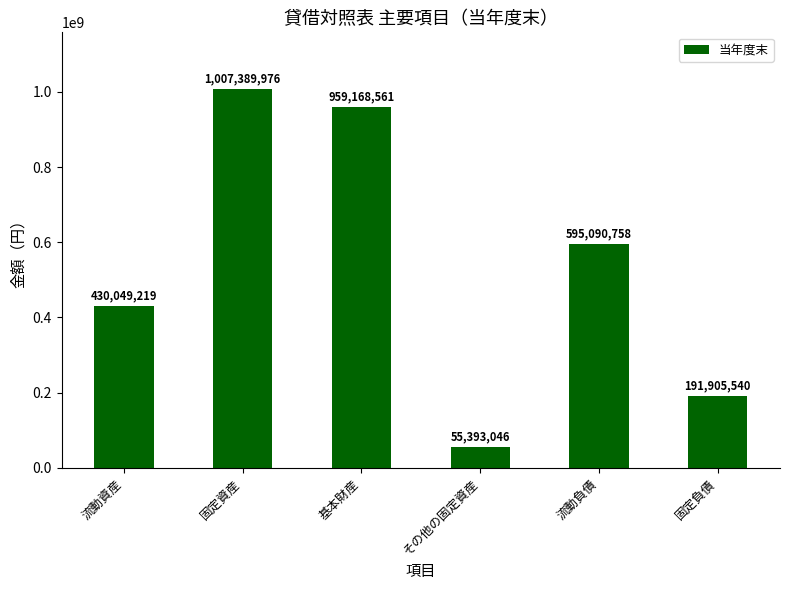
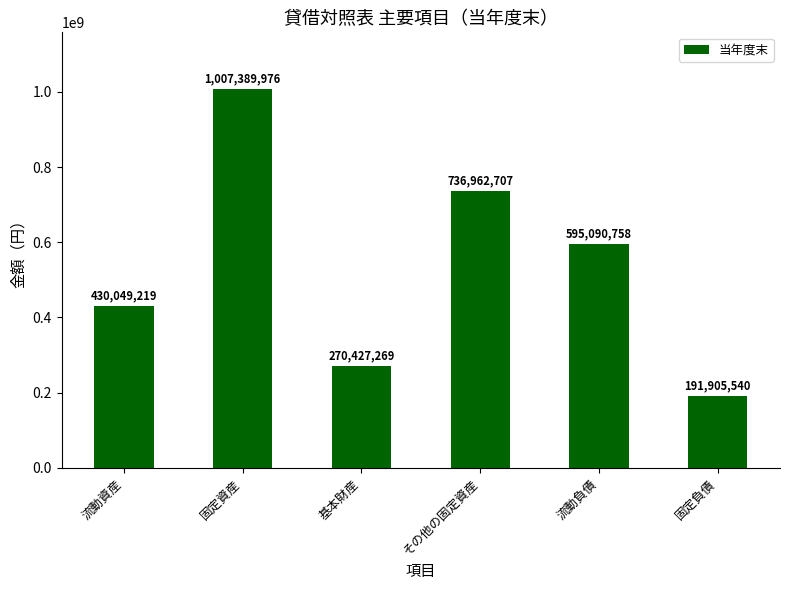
基本財産: 959,168,561 -> 270,427,269
その他の固定資産: 55,393,046 -> 736,962,707
